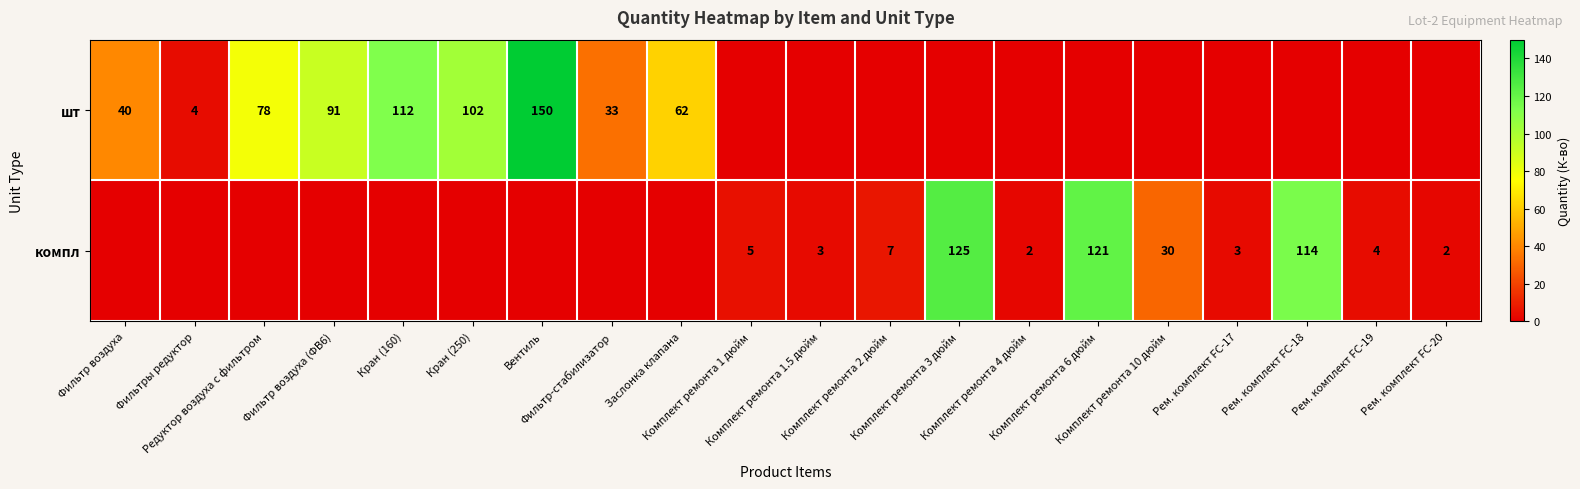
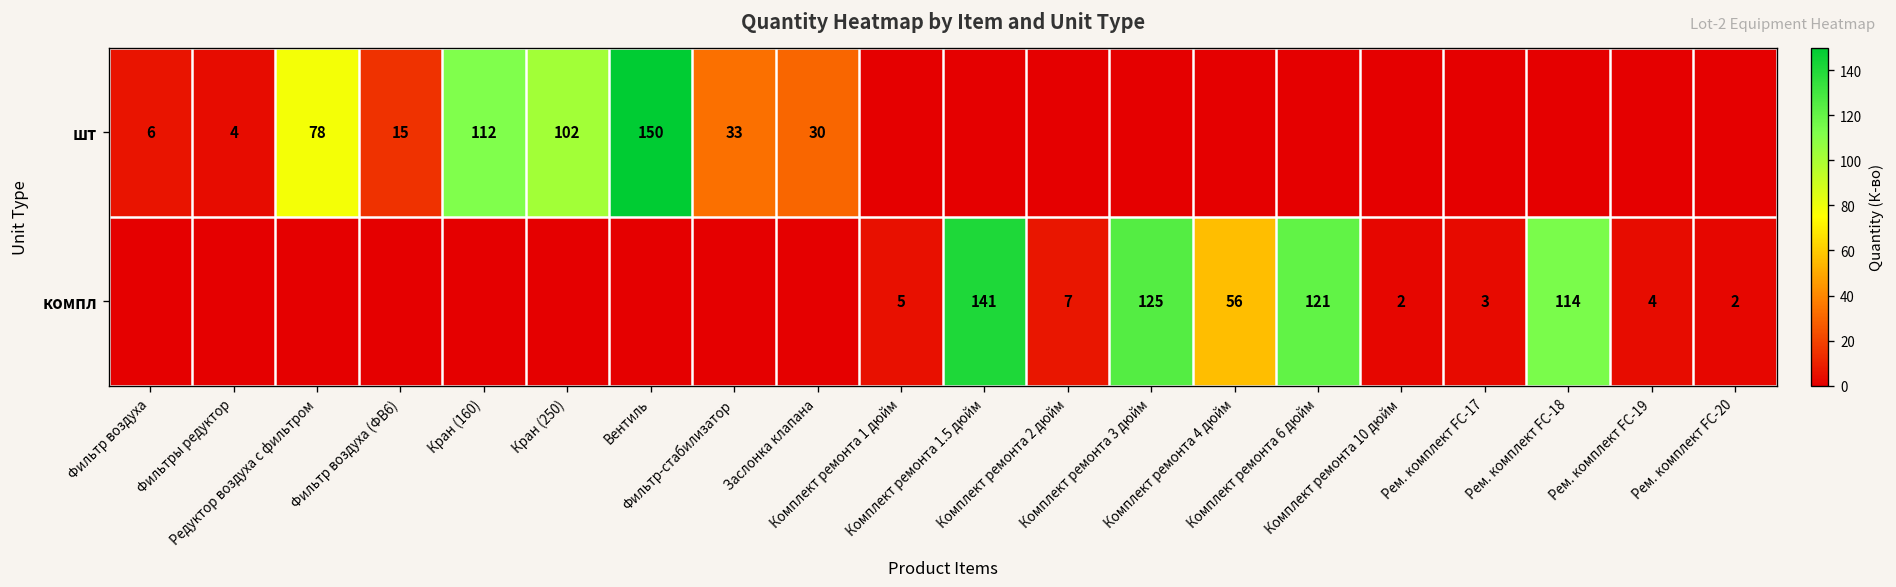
шт, Фильтр воздуха: 40 -> 6
шт, Фильтр воздуха (ФВ6): 91 -> 15
шт, Заслонка клапана: 62 -> 30
компл, Комплект ремонта 1.5 дюйм: 3 -> 141
компл, Комплект ремонта 4 дюйм: 2 -> 56
компл, Комплект ремонта 10 дюйм: 30 -> 2
